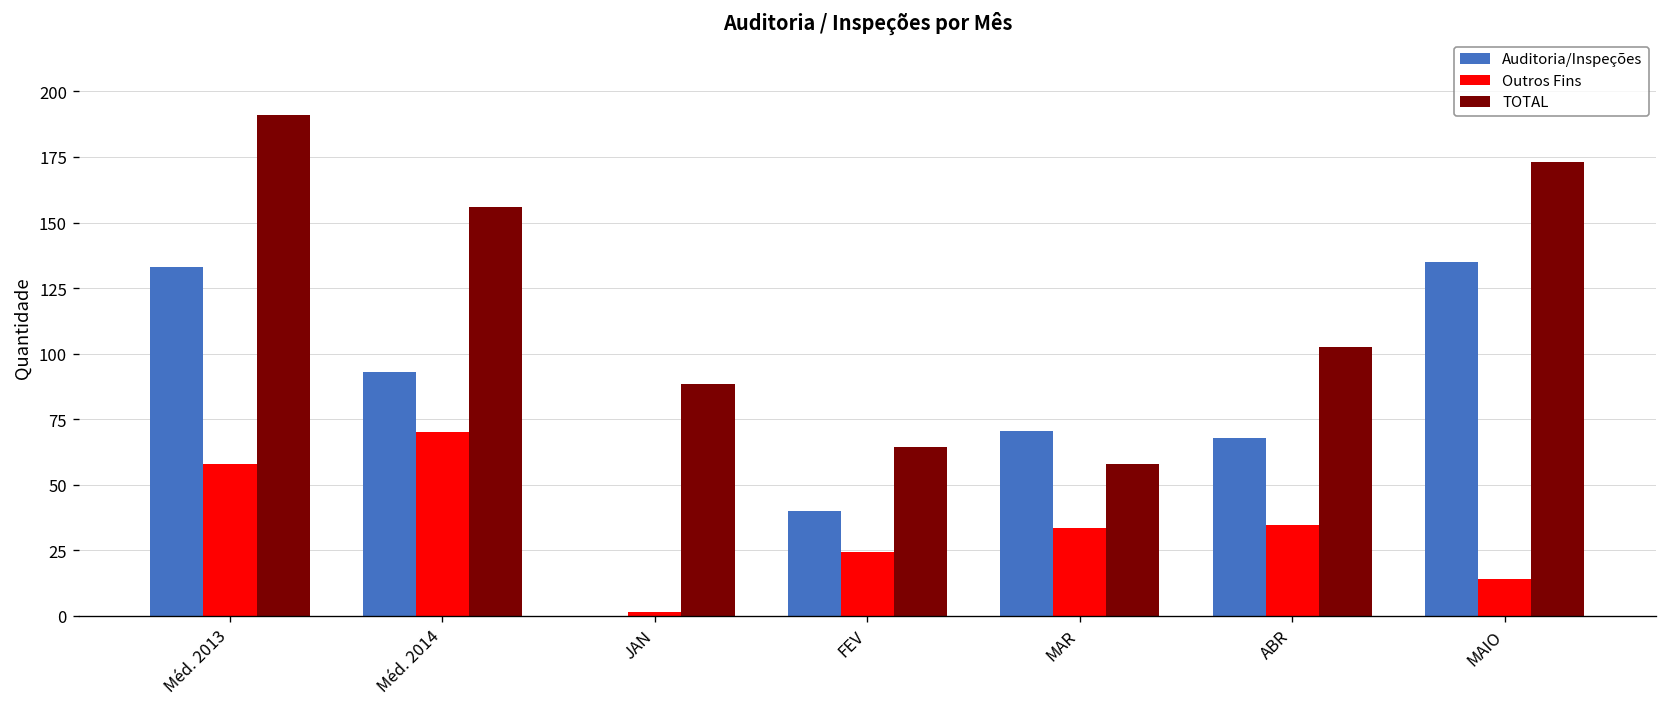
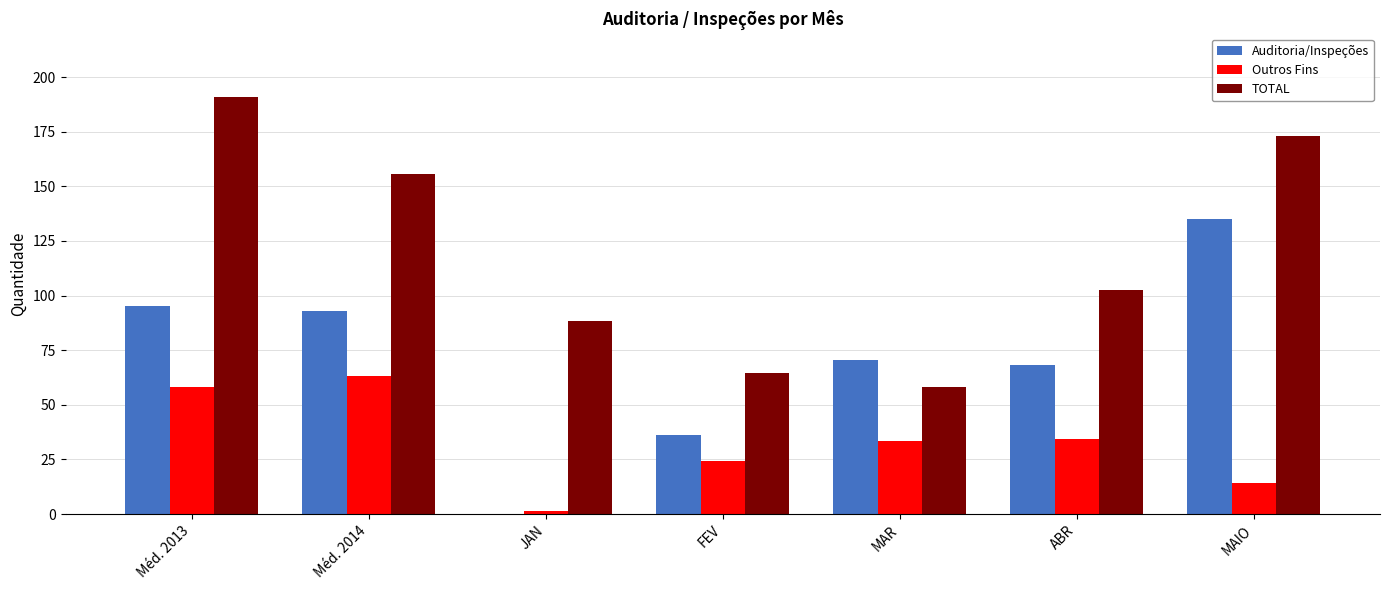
Auditoria/Inspeções, Méd. 2013: 133 -> 95
Outros Fins, Méd. 2014: 70 -> 63
Auditoria/Inspeções, FEV: 40 -> 36
